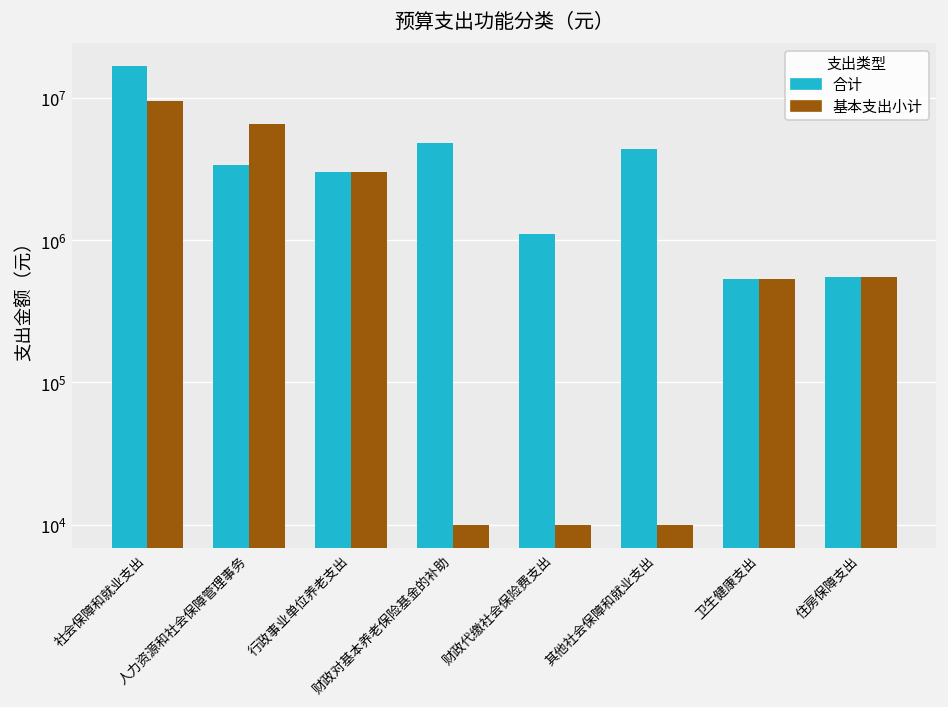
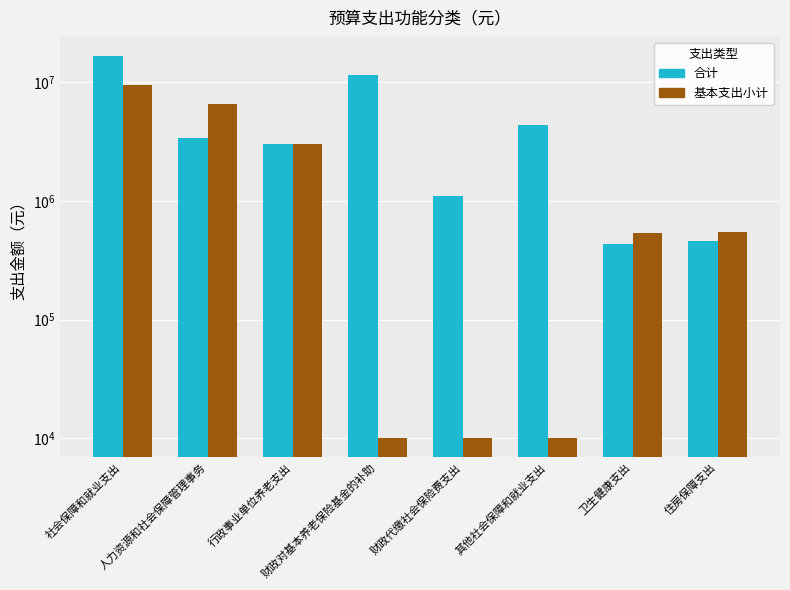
合计, 财政对基本养老保险基金的补助: 4800000 -> 12000000
合计, 卫生健康支出: 500000 -> 430000
合计, 住房保障支出: 600000 -> 460000
